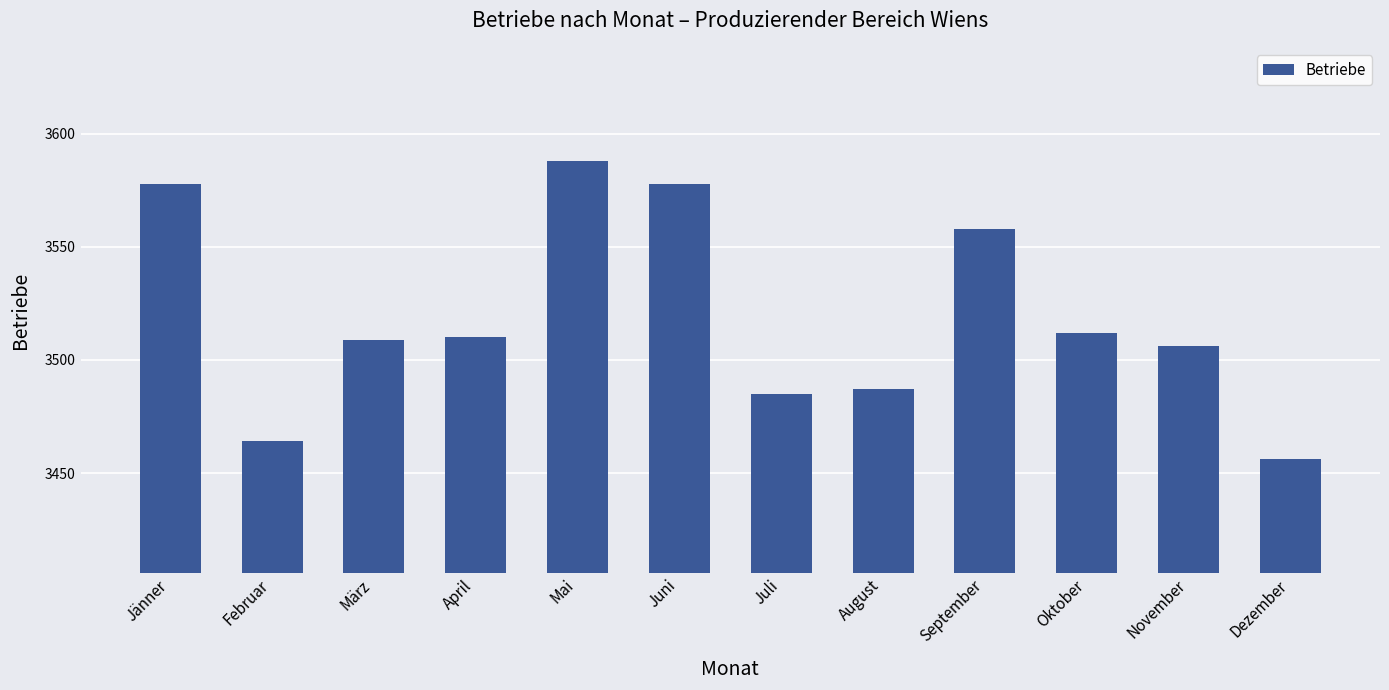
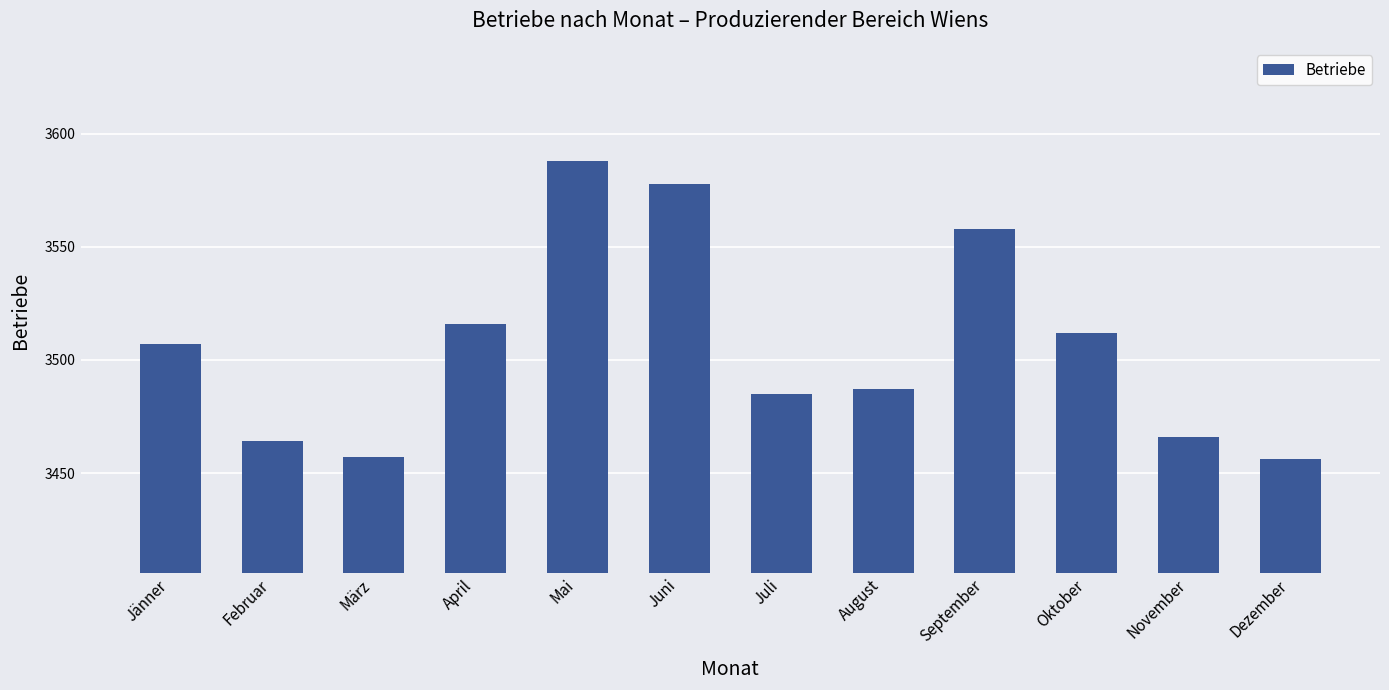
Jänner: 3578 -> 3507
März: 3509 -> 3457
April: 3510 -> 3516
November: 3506 -> 3466
